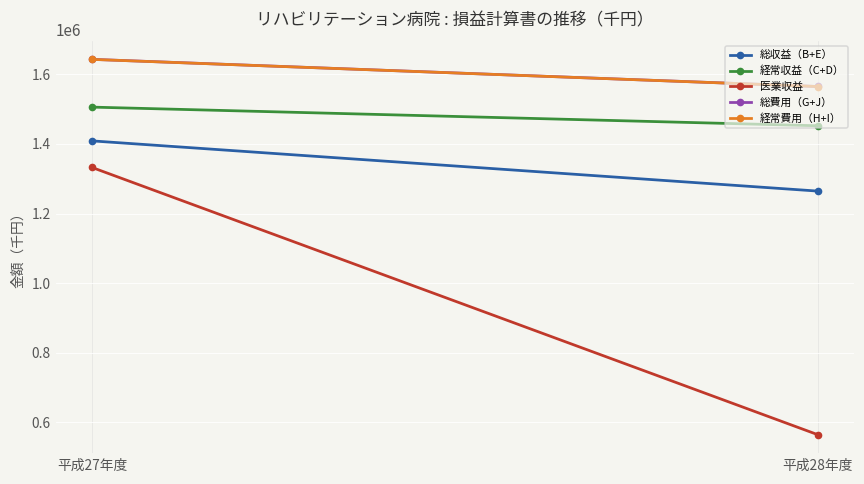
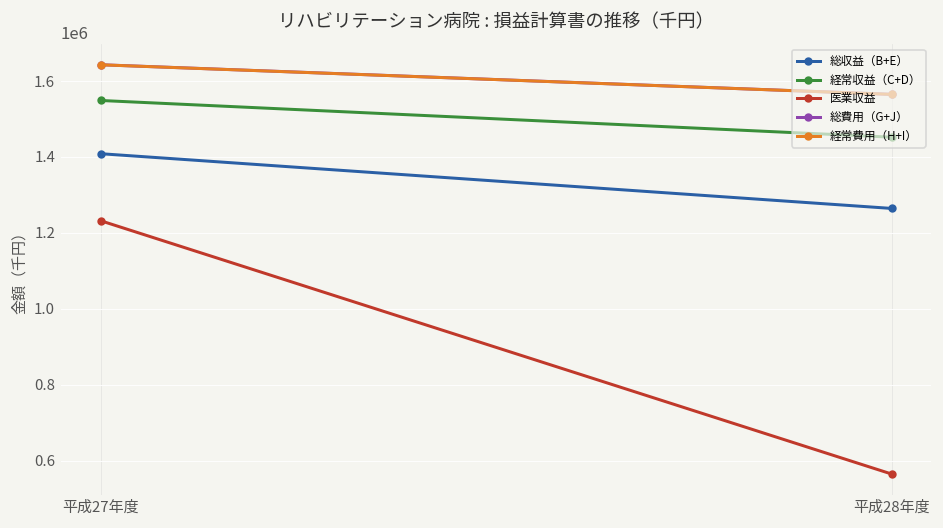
経常収益（C+D）, 平成27年度: 1510000 -> 1550000
医業収益, 平成27年度: 1330000 -> 1230000
